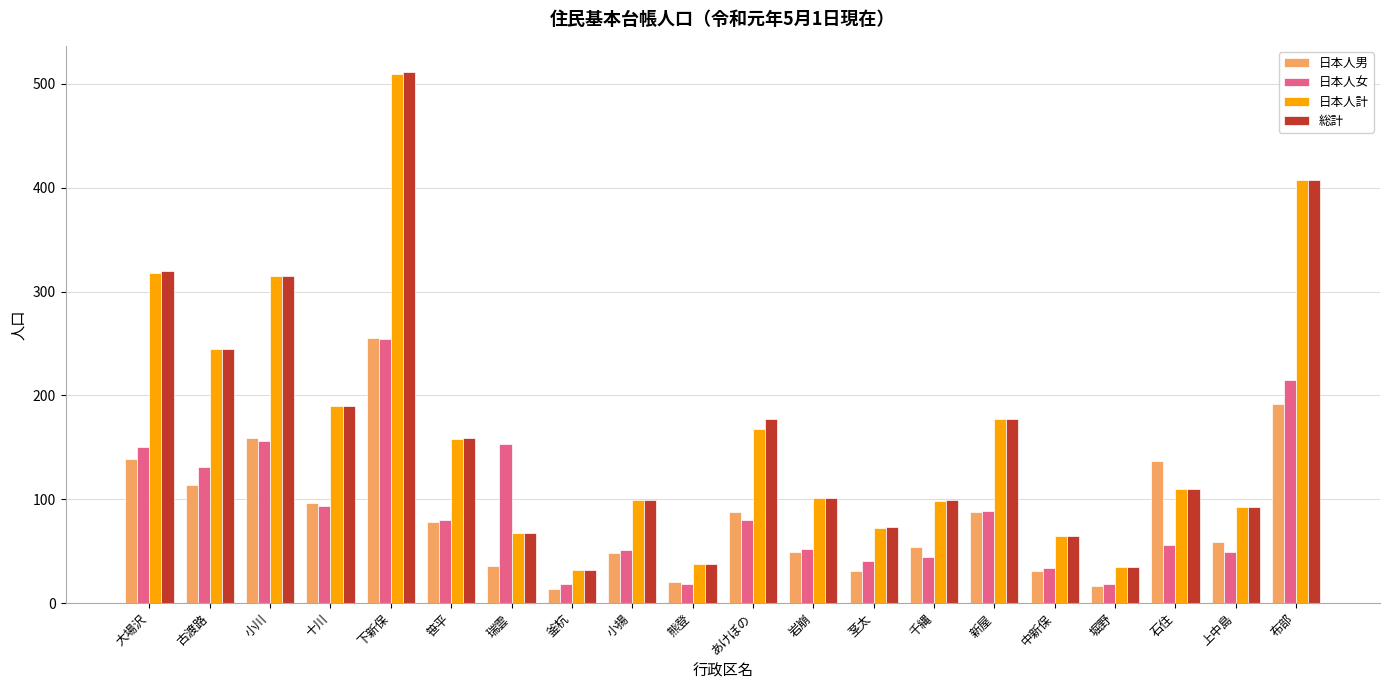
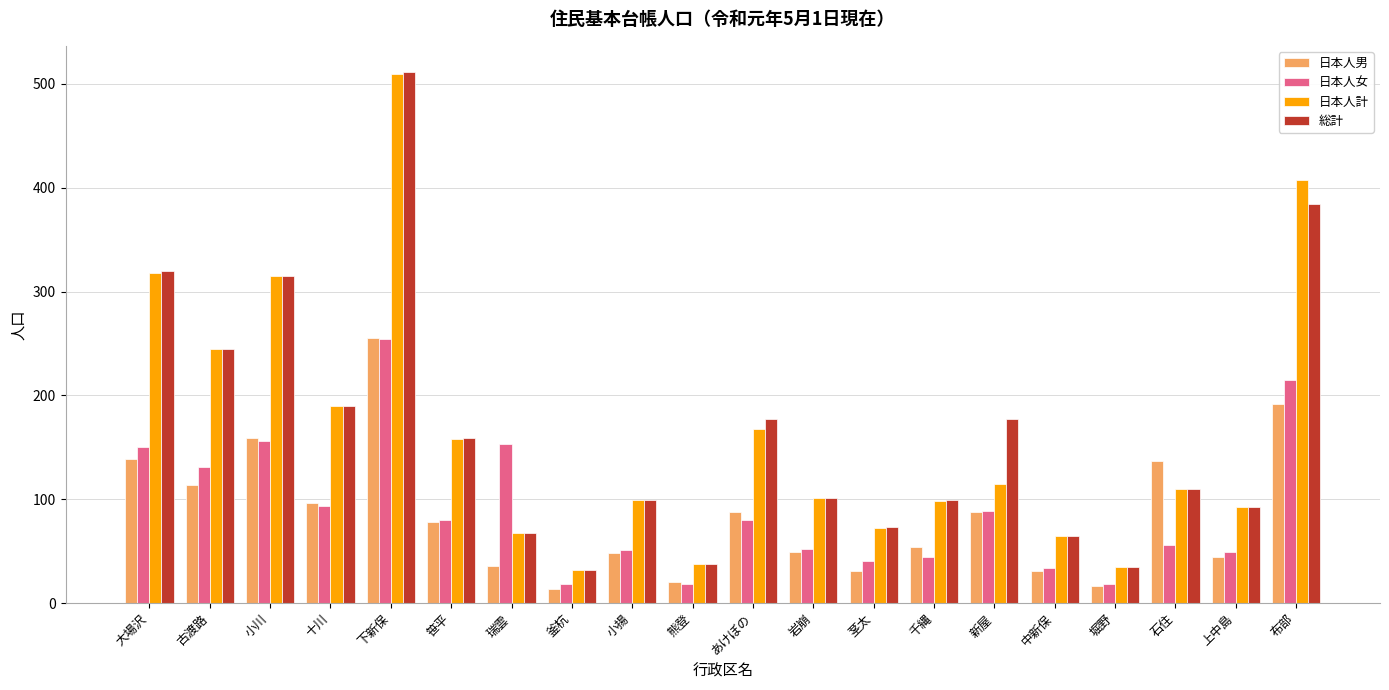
日本人計, 新屋: 177 -> 115
日本人男, 上中島: 59 -> 44
総計, 布部: 407 -> 384
